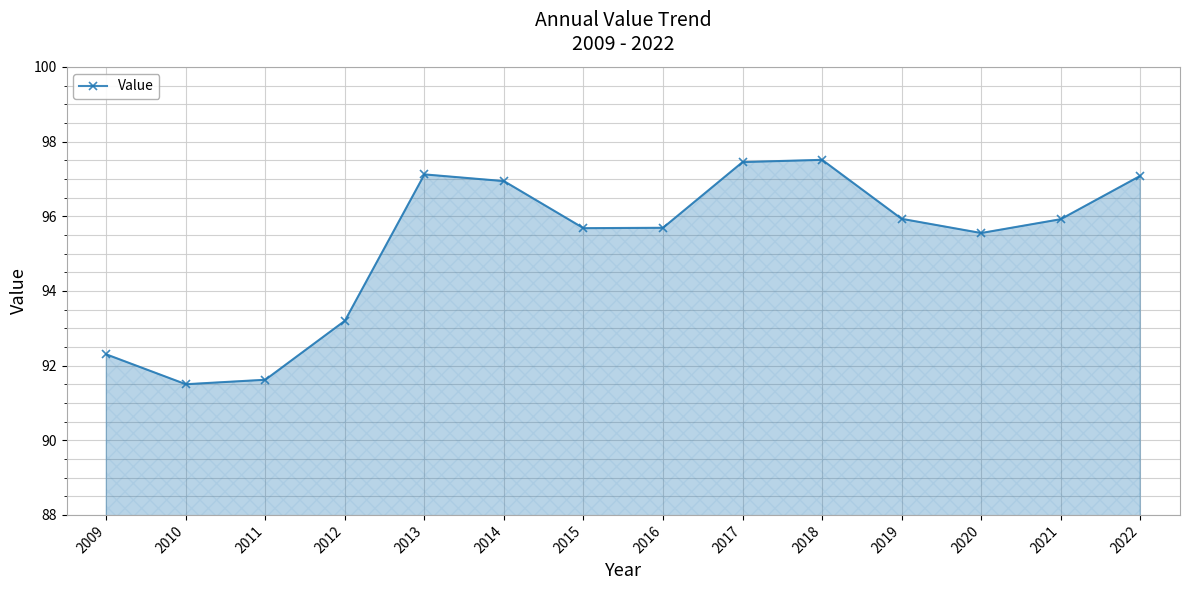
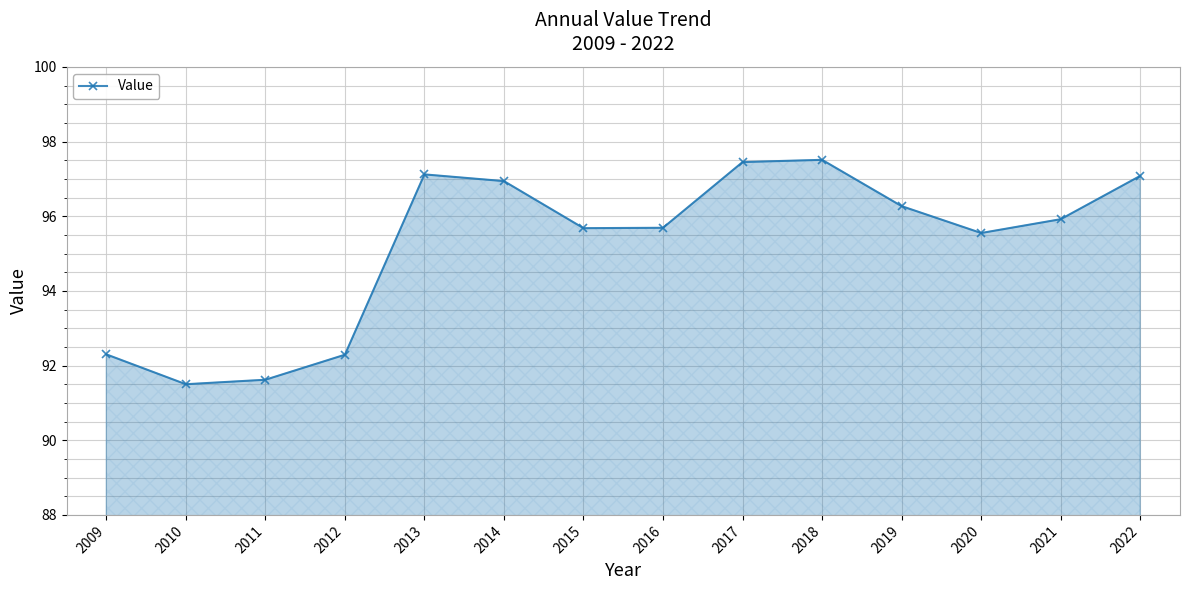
2012: 93.2 -> 92.3
2019: 95.9 -> 96.3
